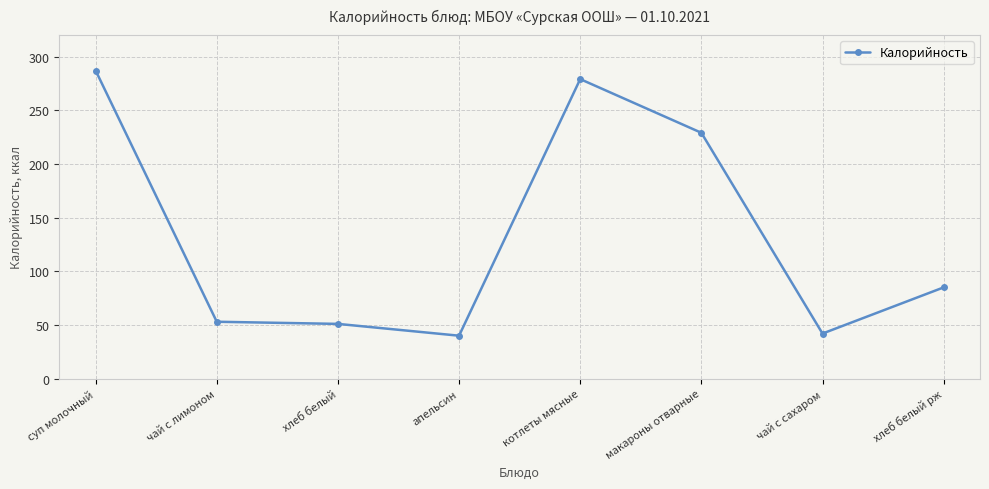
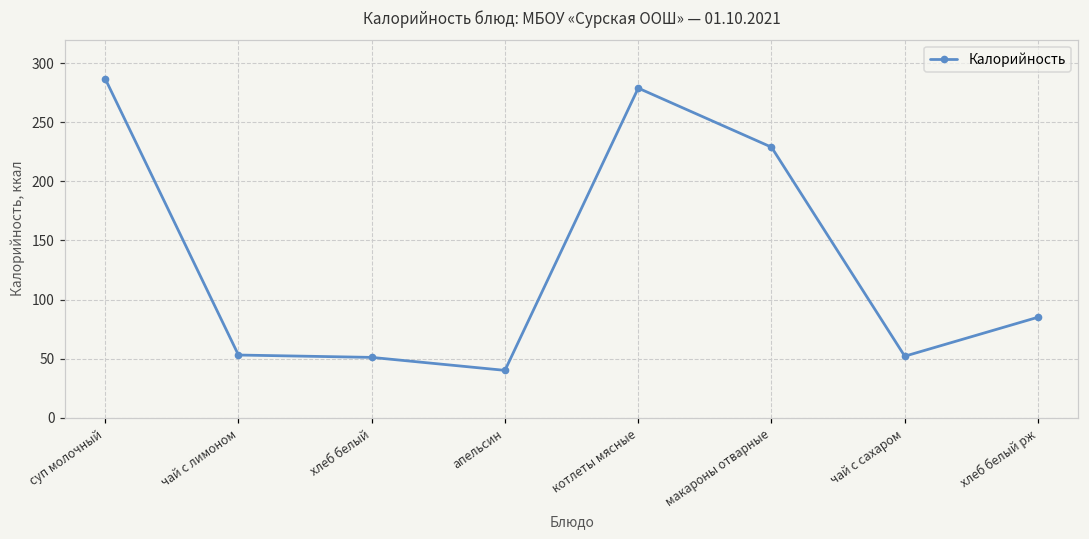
чай с сахаром: 42 -> 52
